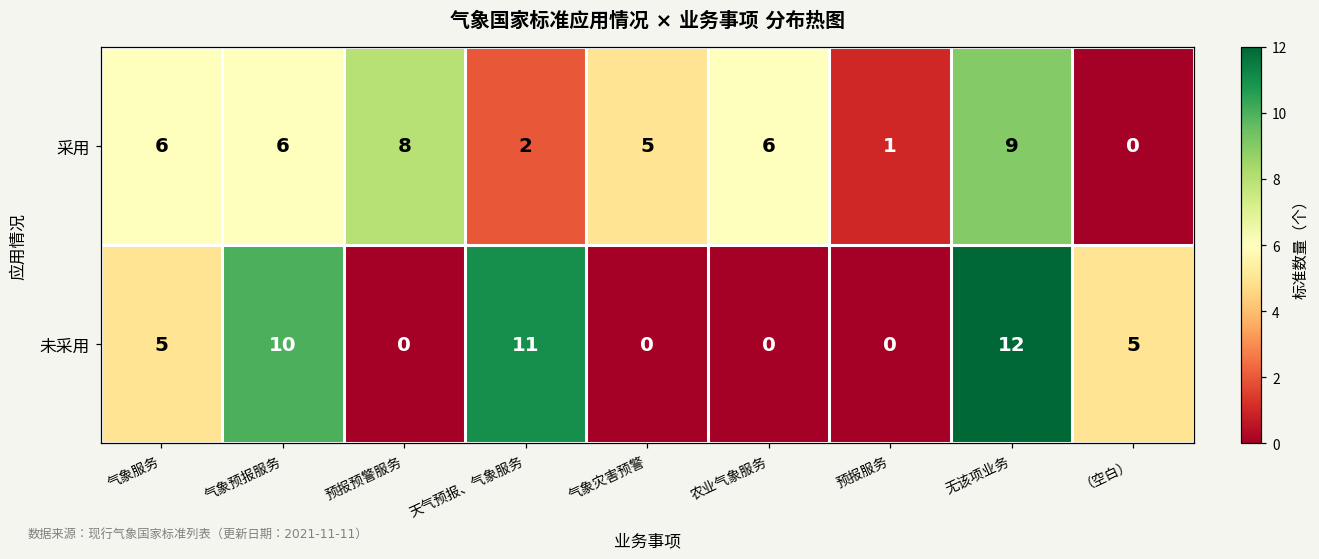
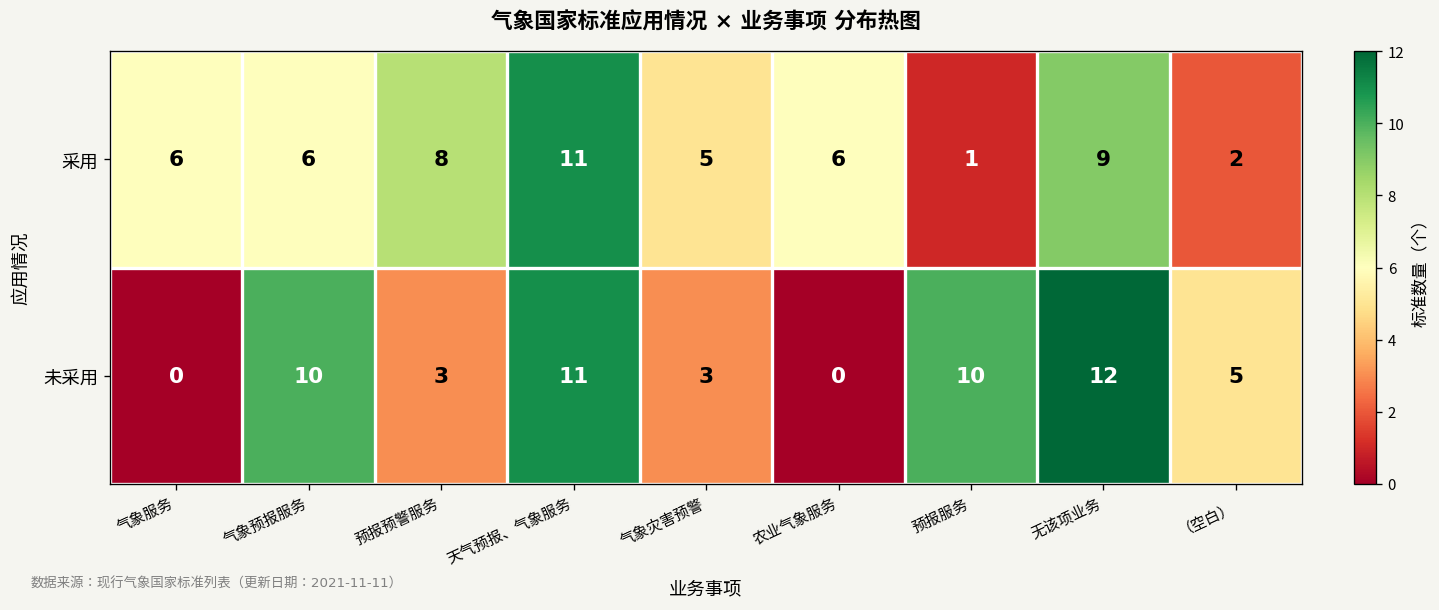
采用, 天气预报、气象服务: 2 -> 11
采用, （空白）: 0 -> 2
未采用, 气象服务: 5 -> 0
未采用, 预报预警服务: 0 -> 3
未采用, 气象灾害预警: 0 -> 3
未采用, 预报服务: 0 -> 10
